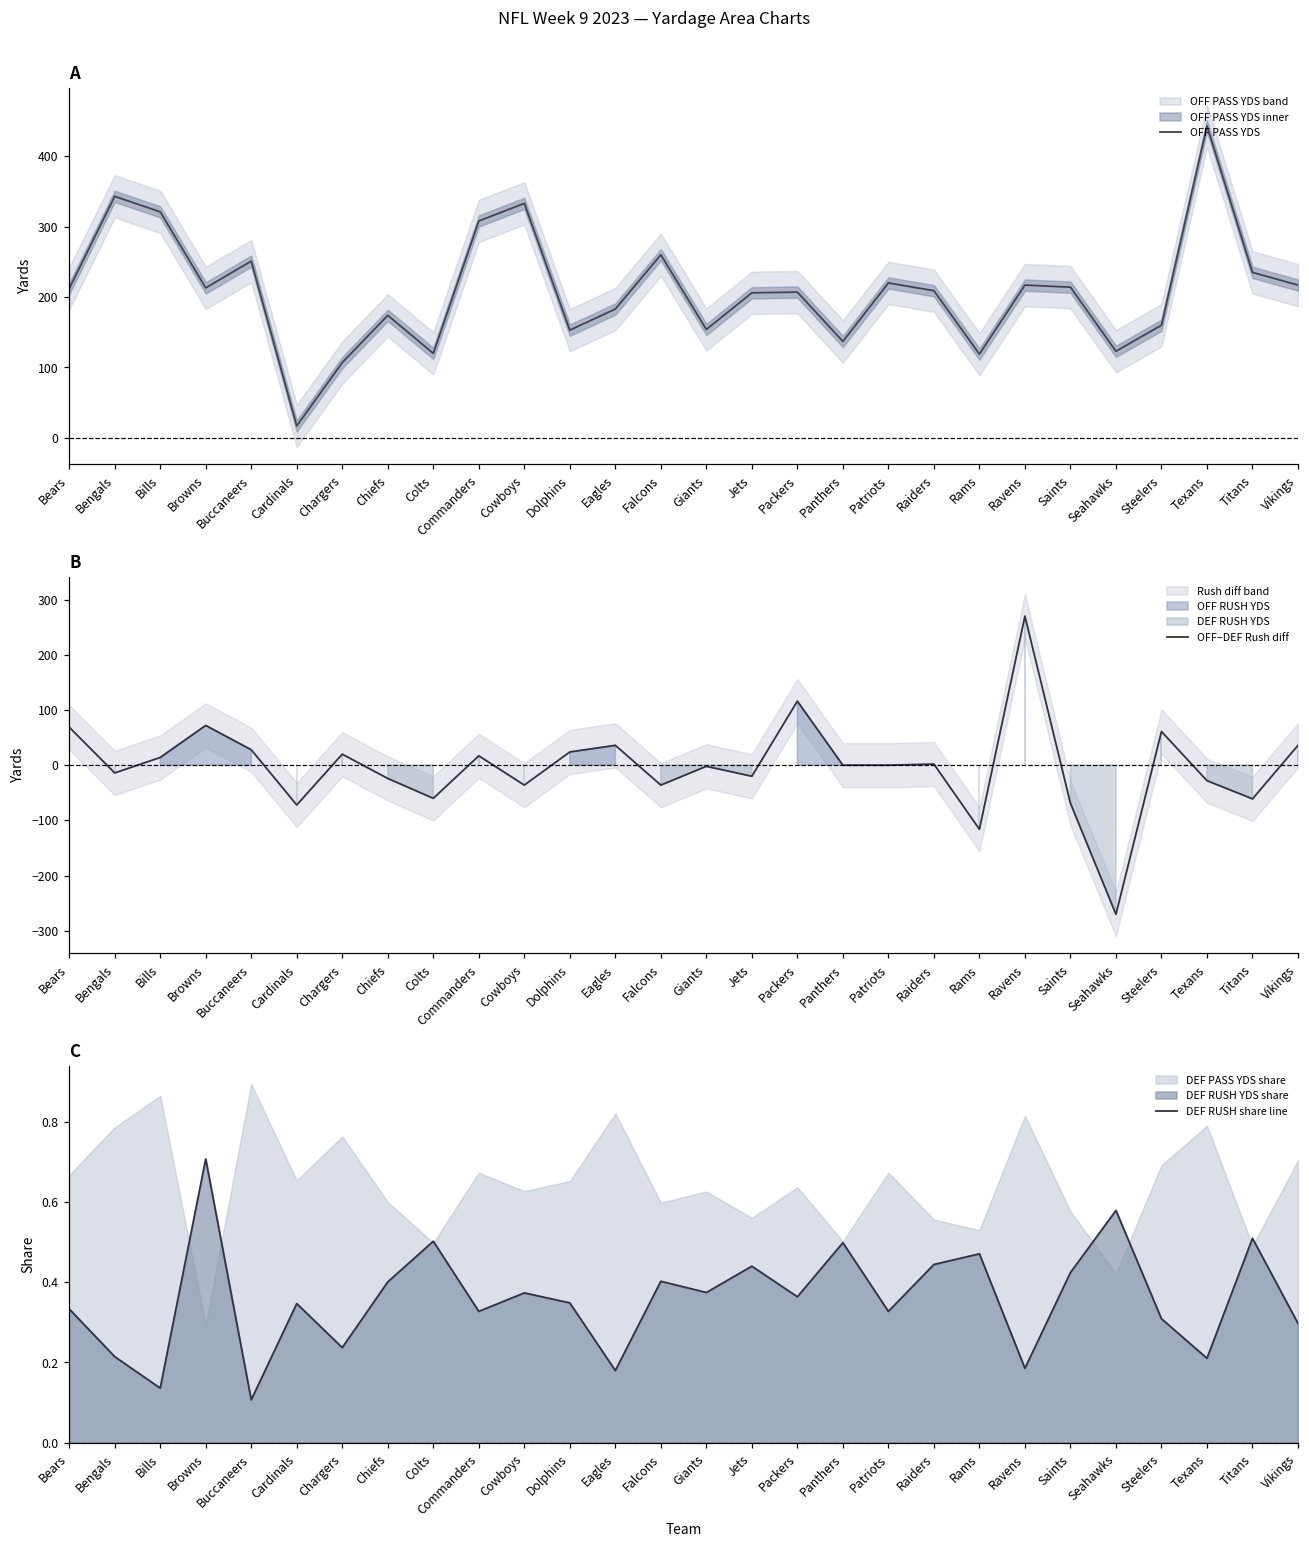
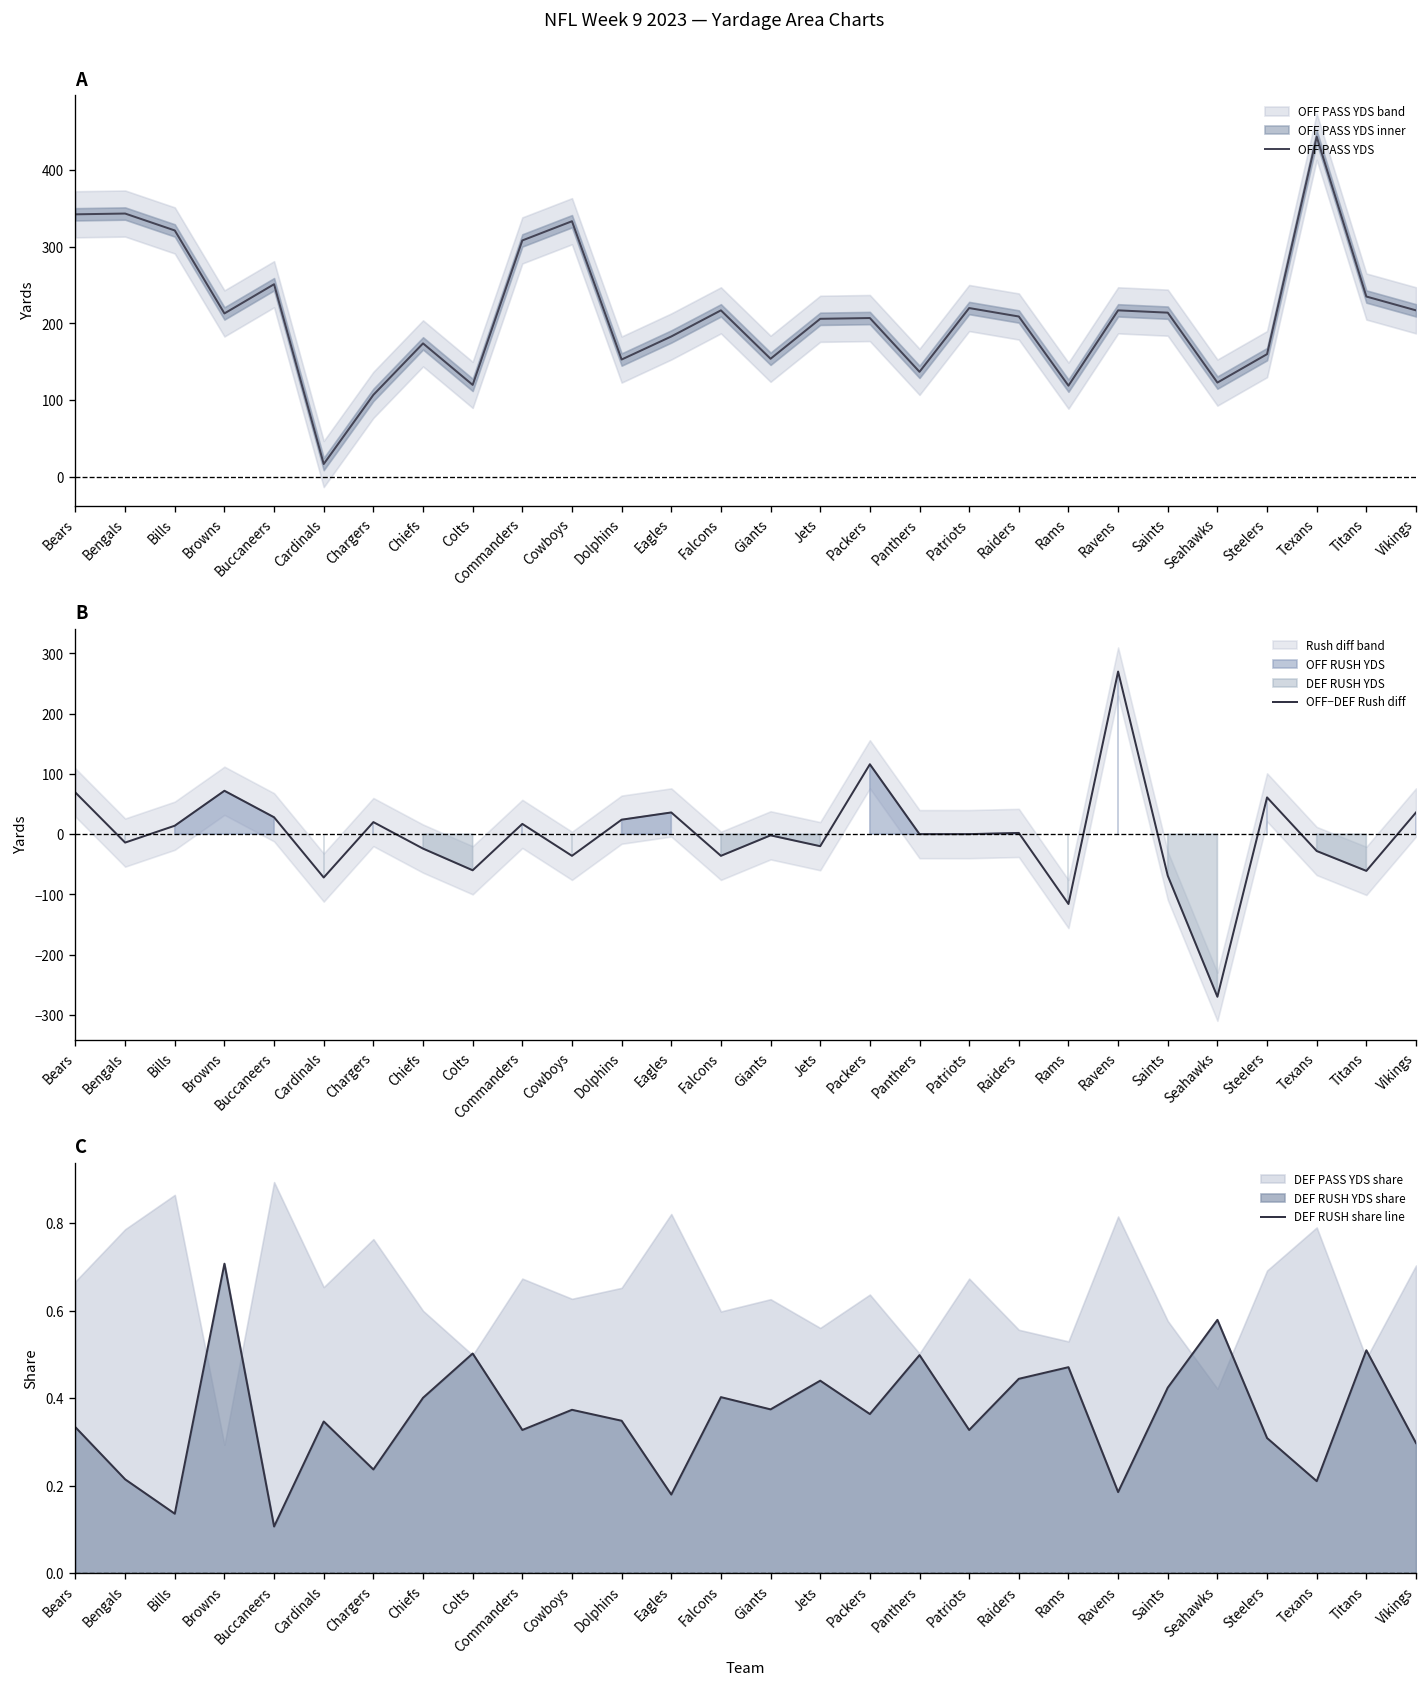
A, OFF PASS YDS, Bears: 210 -> 340
A, OFF PASS YDS, Falcons: 260 -> 220
